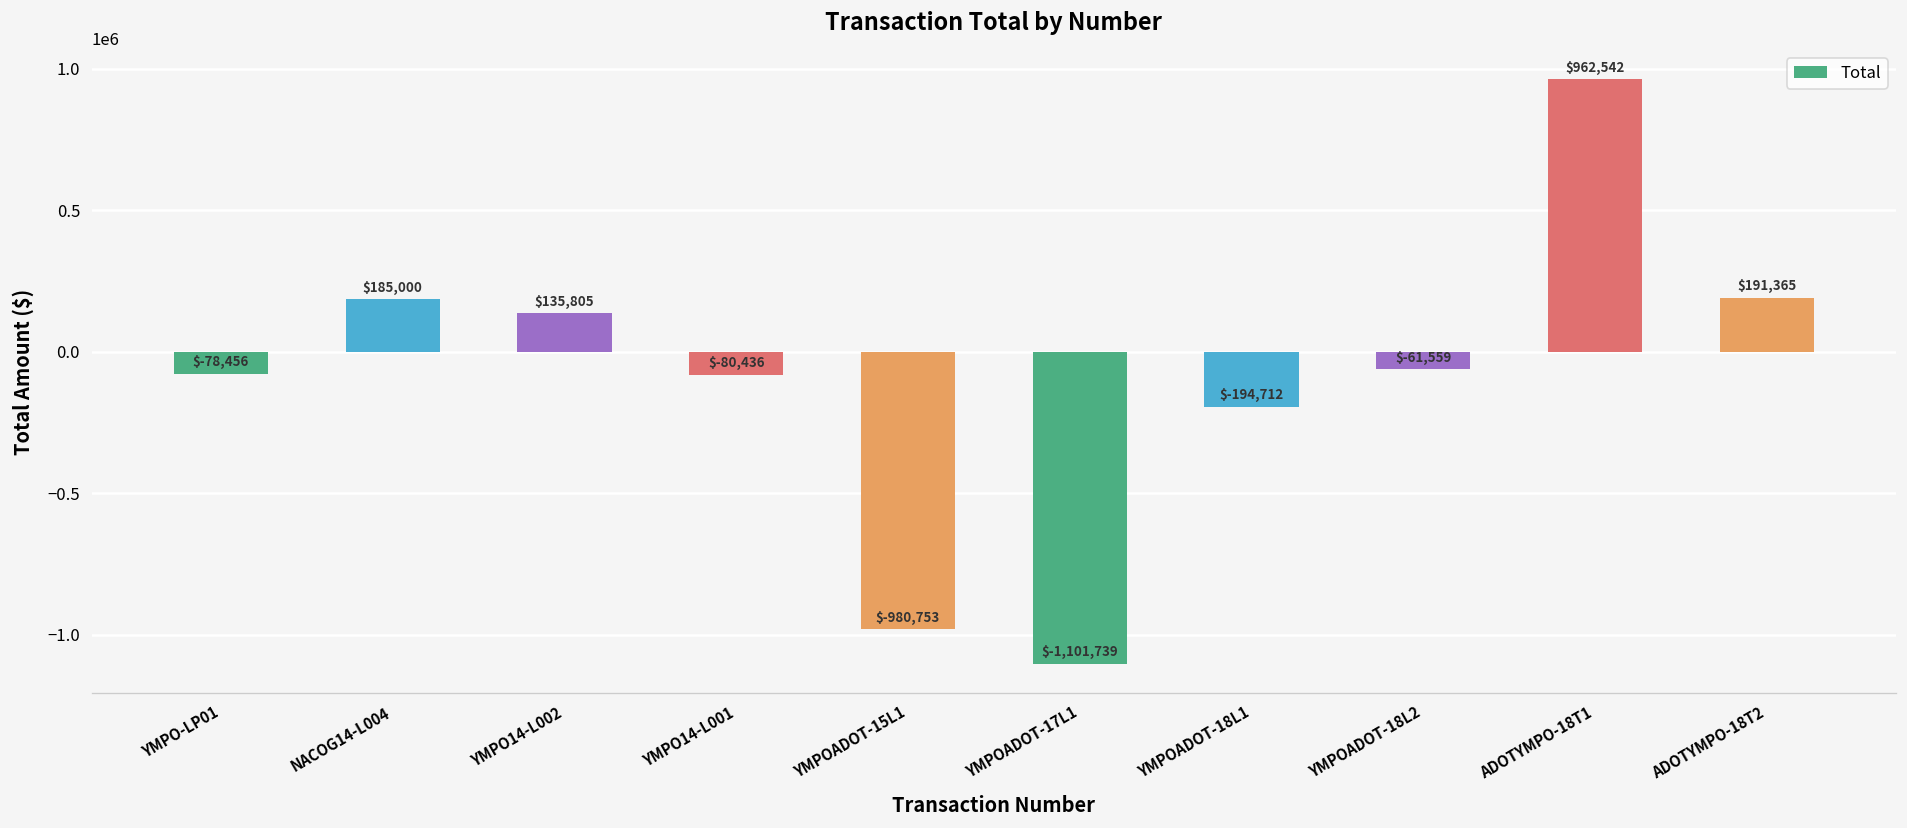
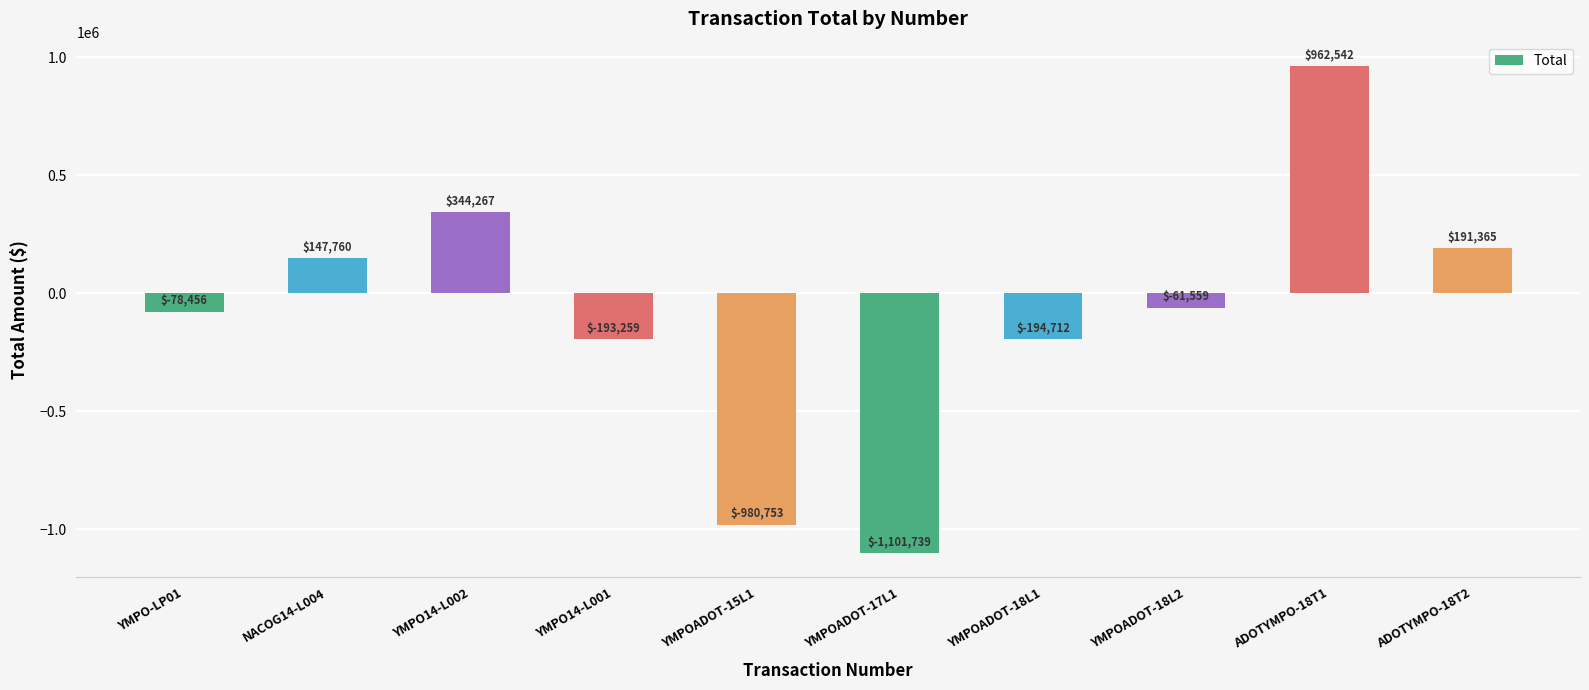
NACOG14-L004: $185,000 -> $147,760
YMPO14-L002: $135,805 -> $344,267
YMPO14-L001: $-80,436 -> $-193,259
